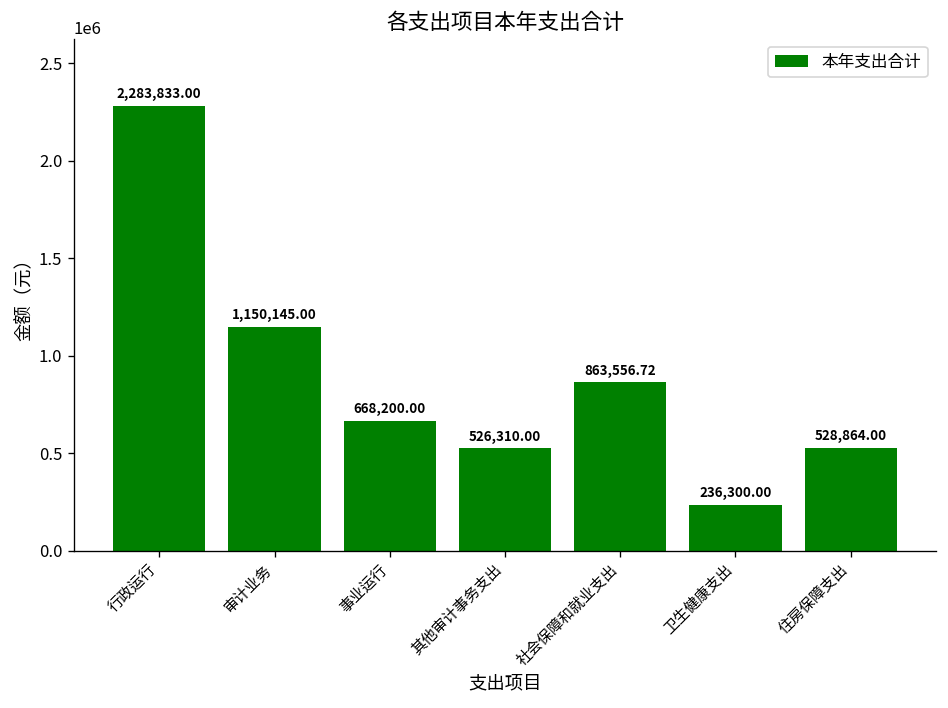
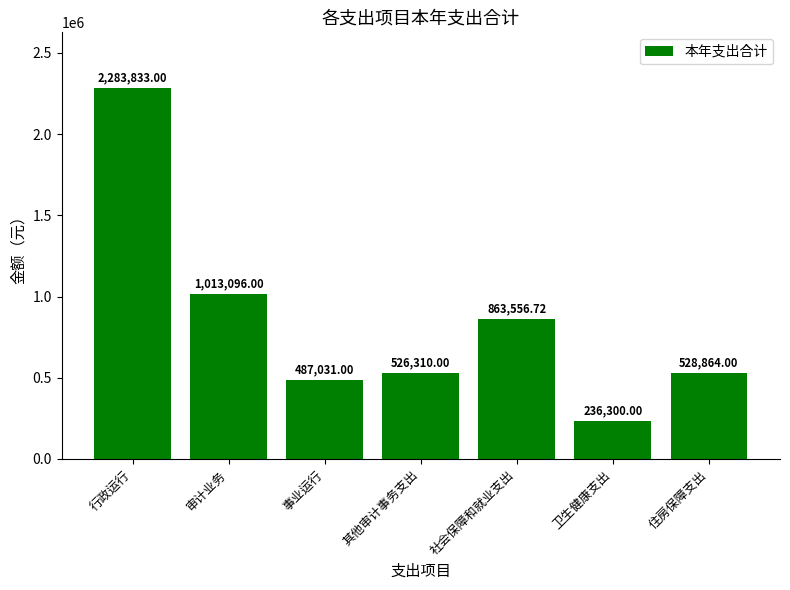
审计业务: 1,150,145.00 -> 1,013,096.00
事业运行: 668,200.00 -> 487,031.00
